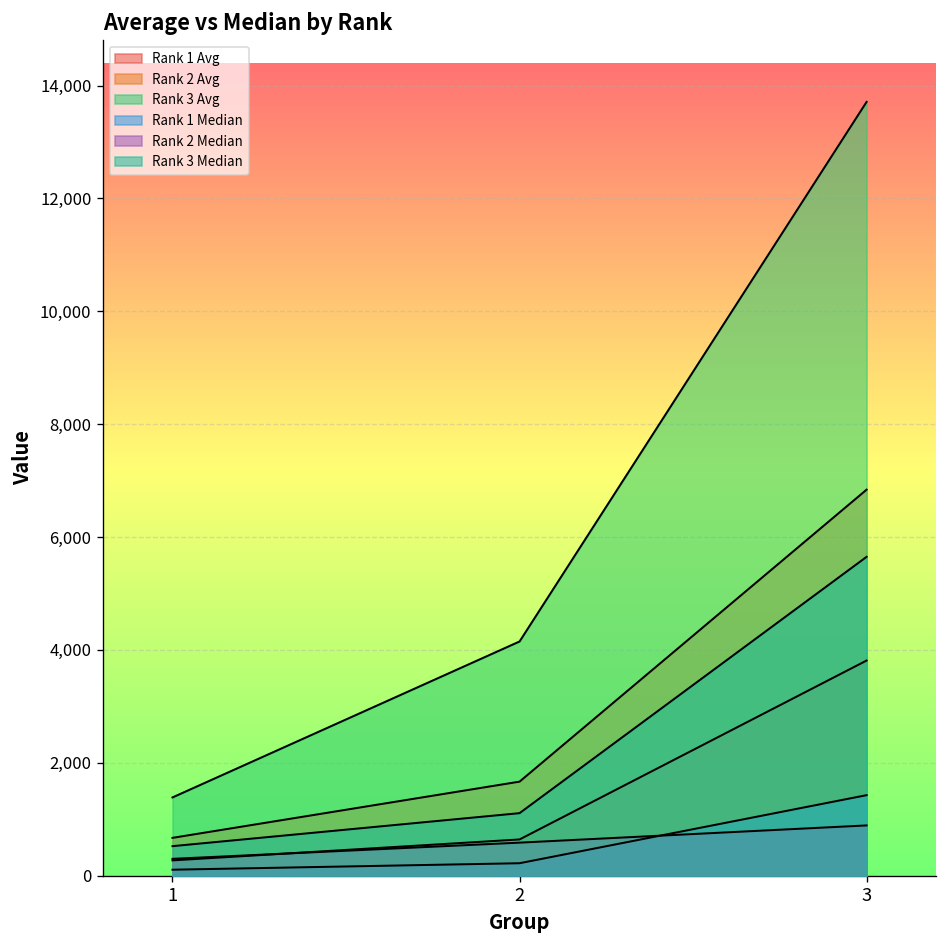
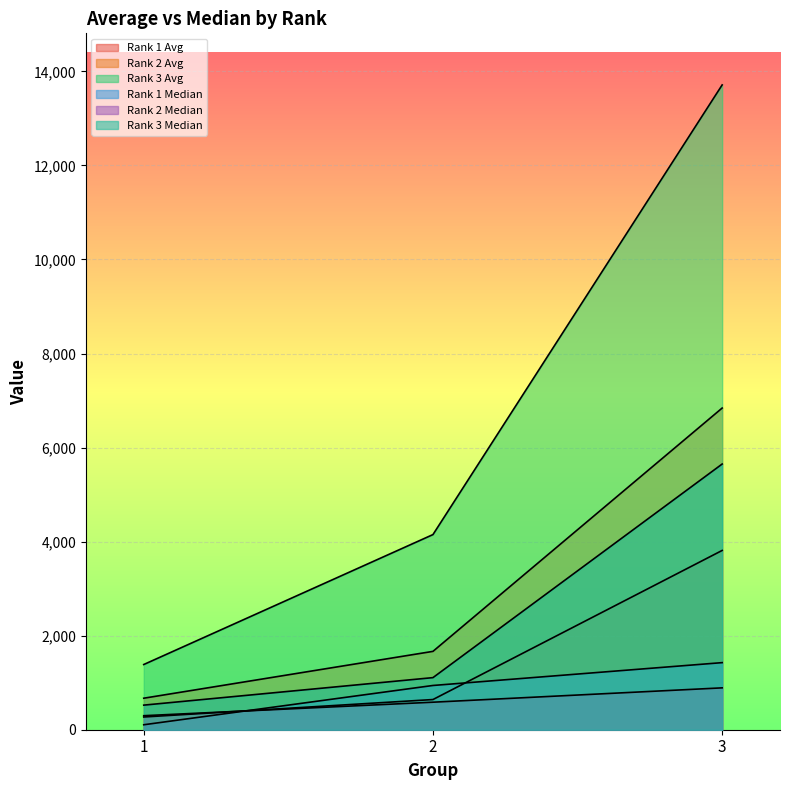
Rank 1 Median, 2: 200 -> 900
